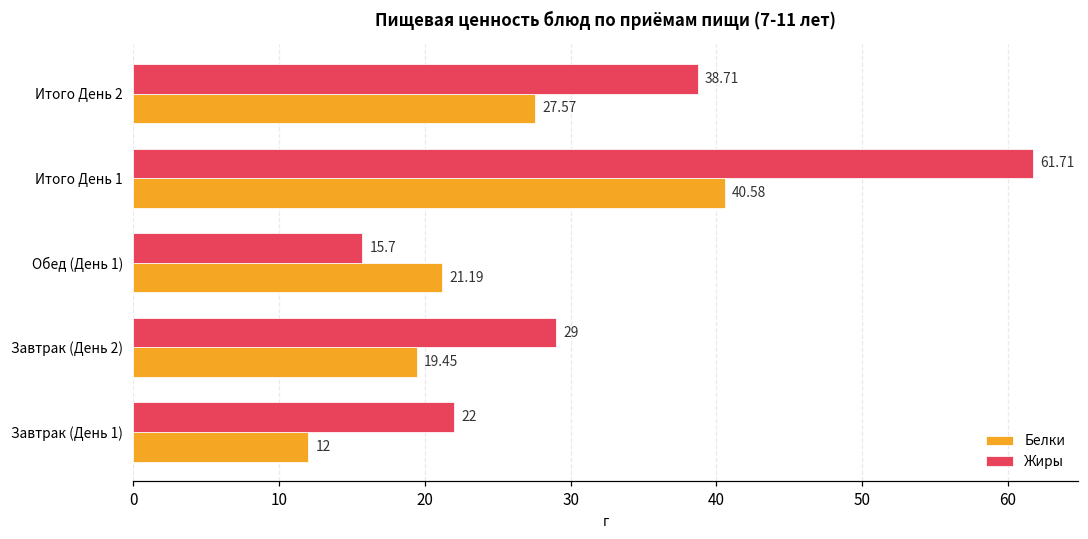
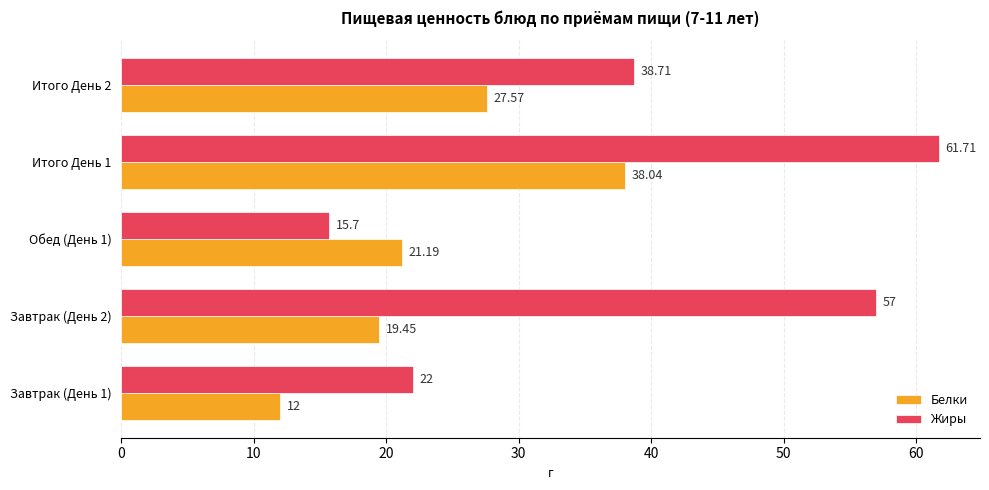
Белки, Итого День 1: 40.58 -> 38.04
Жиры, Завтрак (День 2): 29 -> 57
